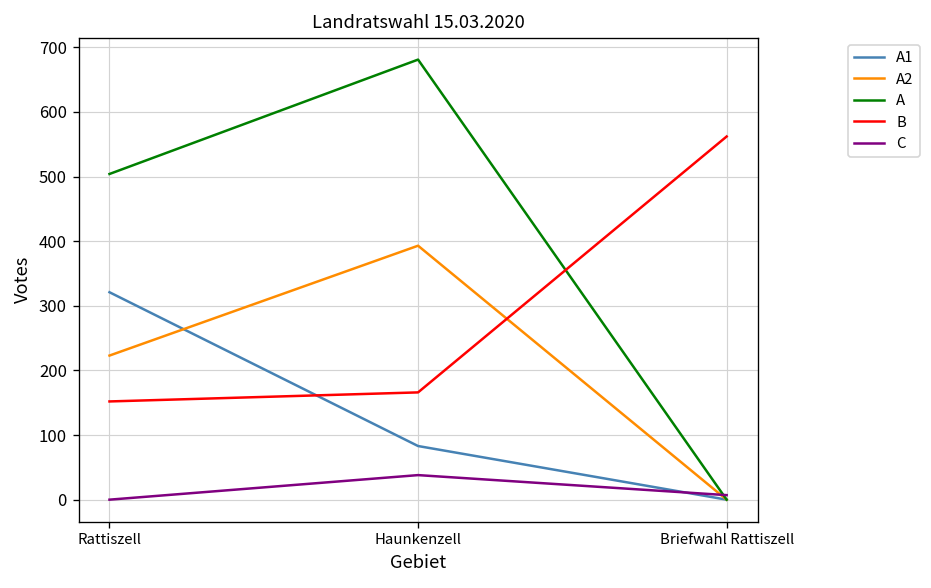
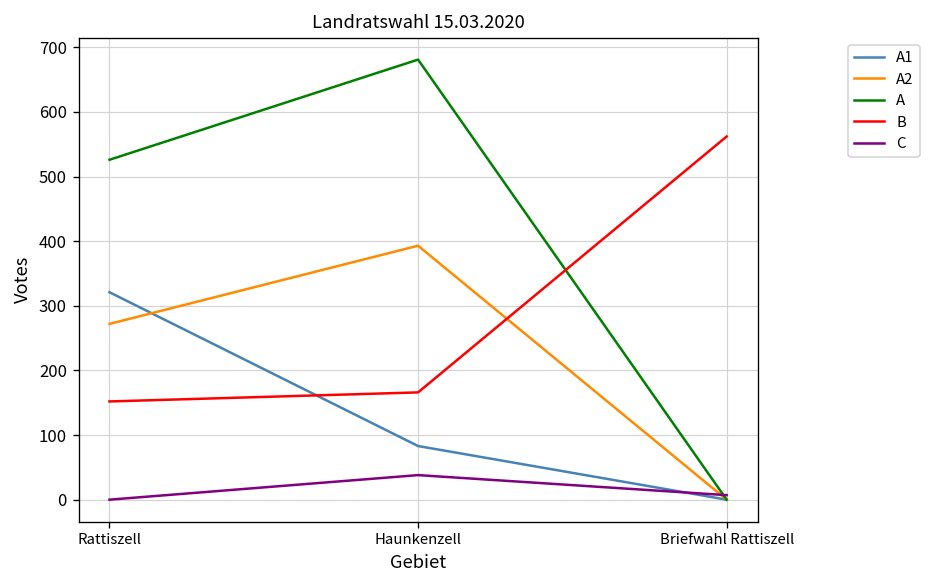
A2, Rattiszell: 220 -> 270
A, Rattiszell: 500 -> 530
